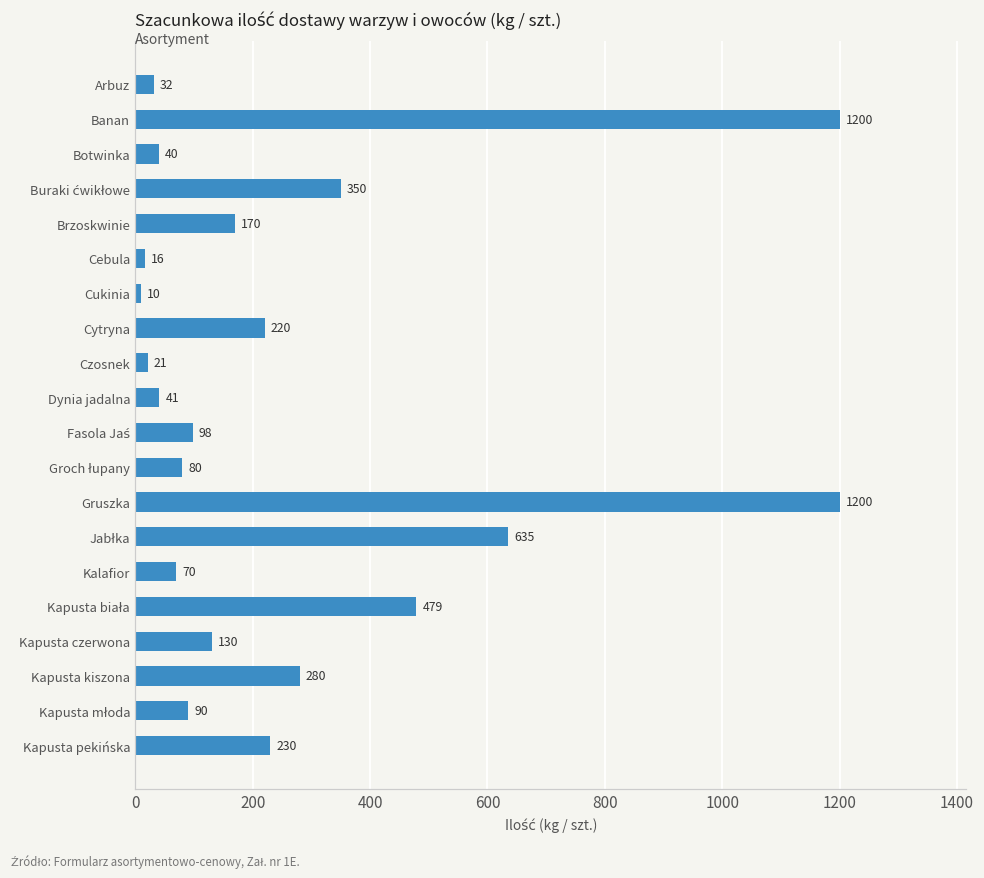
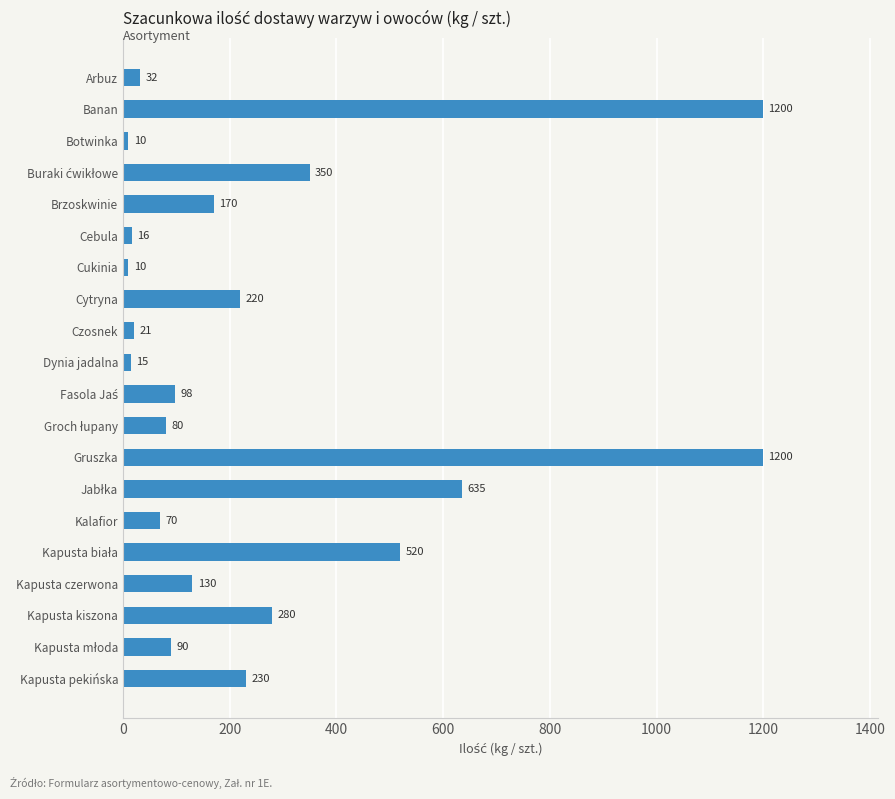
Botwinka: 40 -> 10
Dynia jadalna: 41 -> 15
Kapusta biała: 479 -> 520
